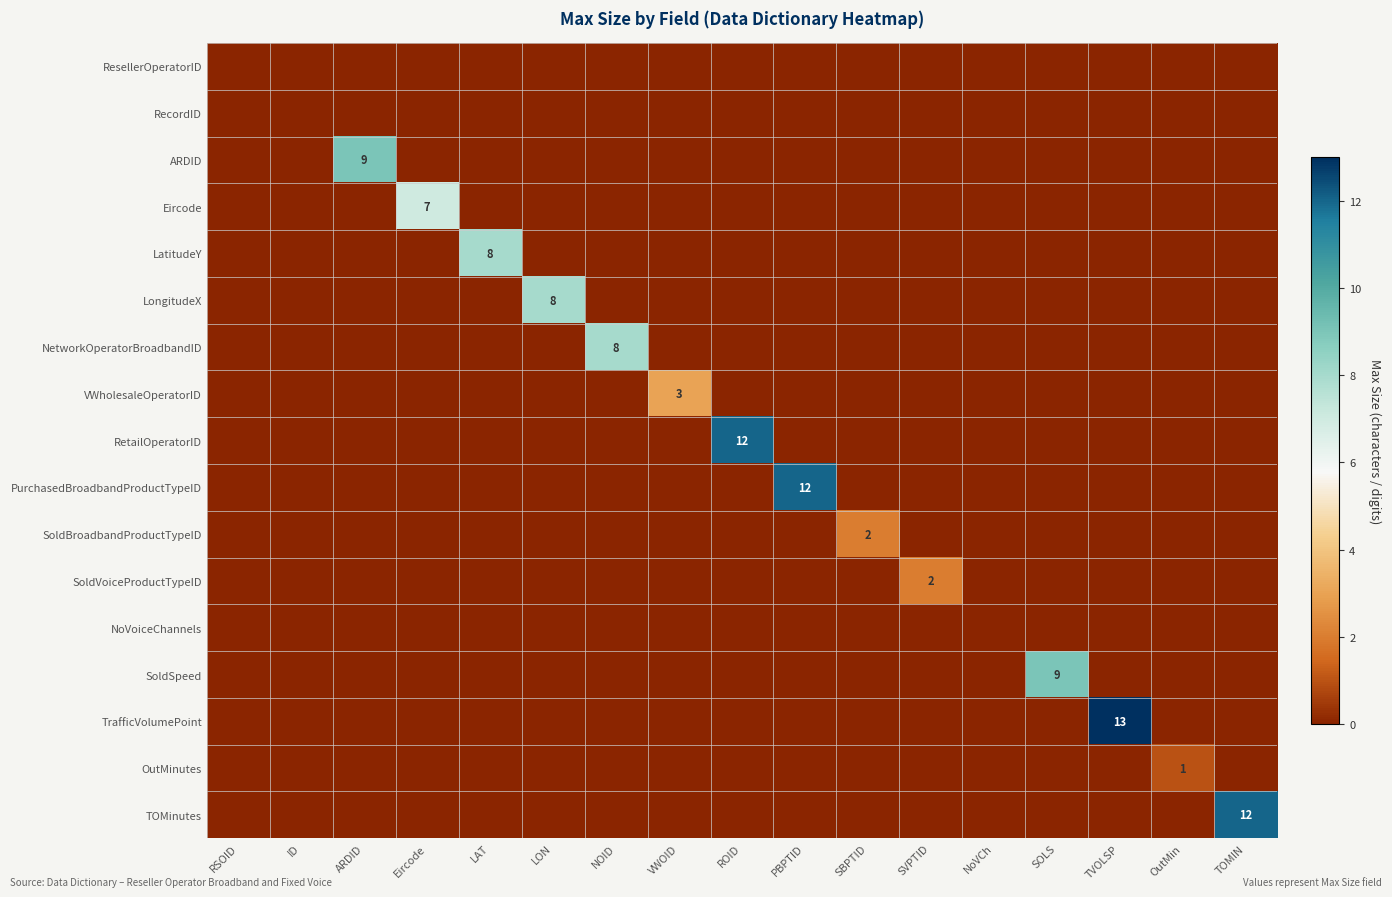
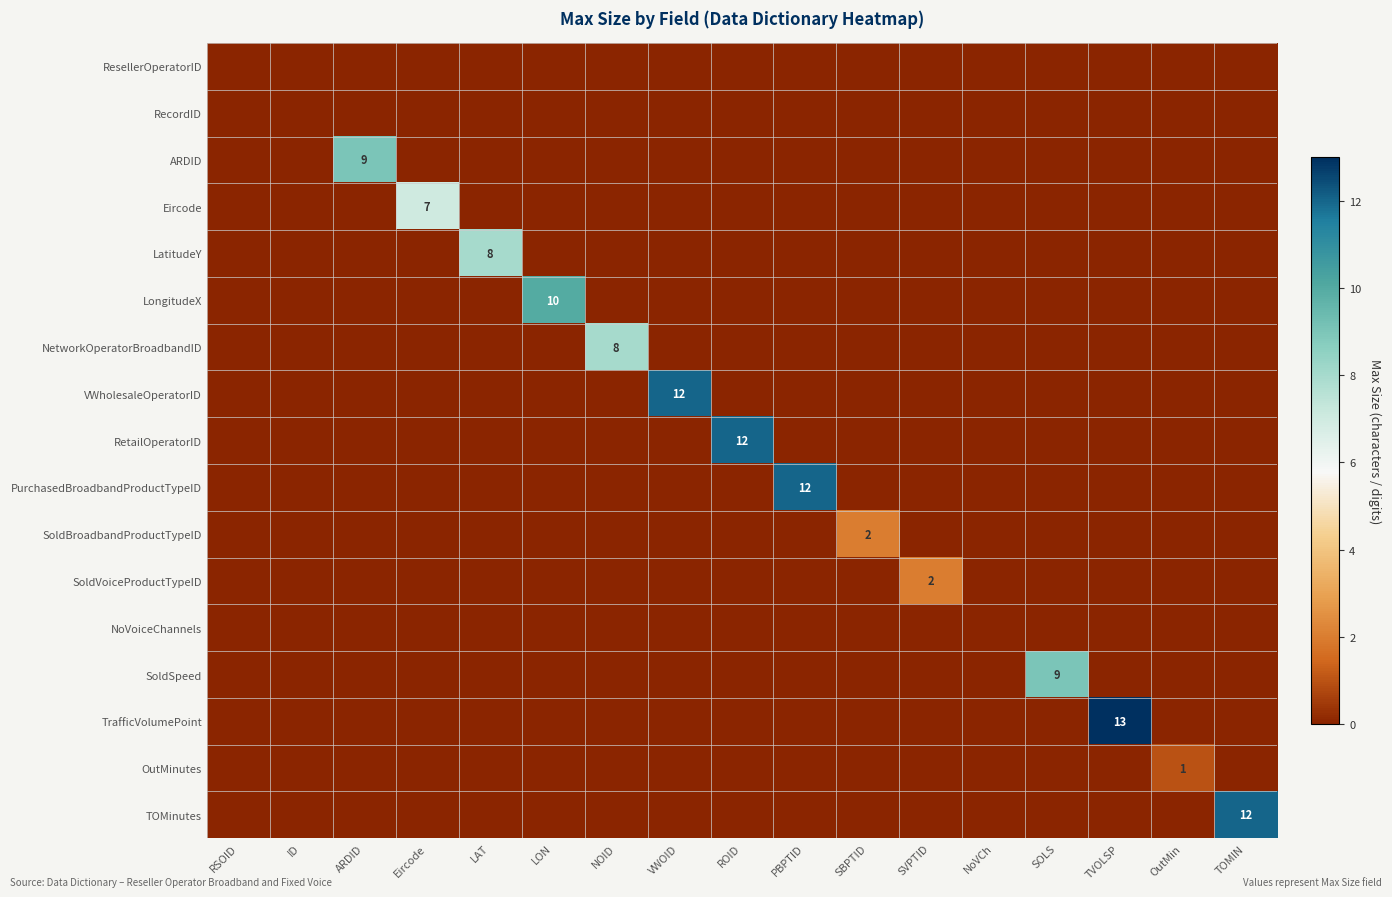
LongitudeX, LON: 8 -> 10
VWholesaleOperatorID, VWOID: 3 -> 12
